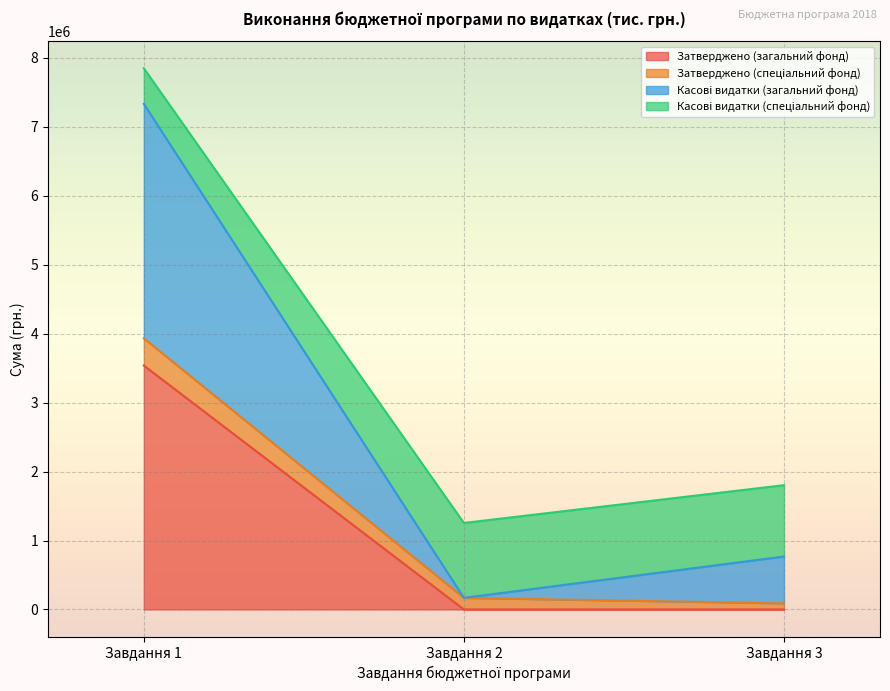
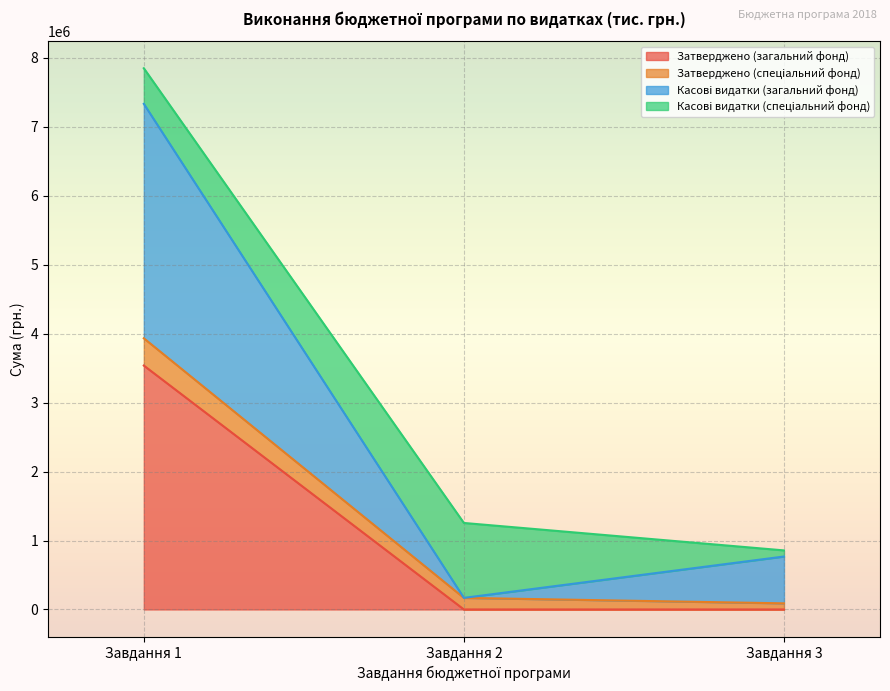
Касові видатки (спеціальний фонд), Завдання 3: 1000000 -> 100000
